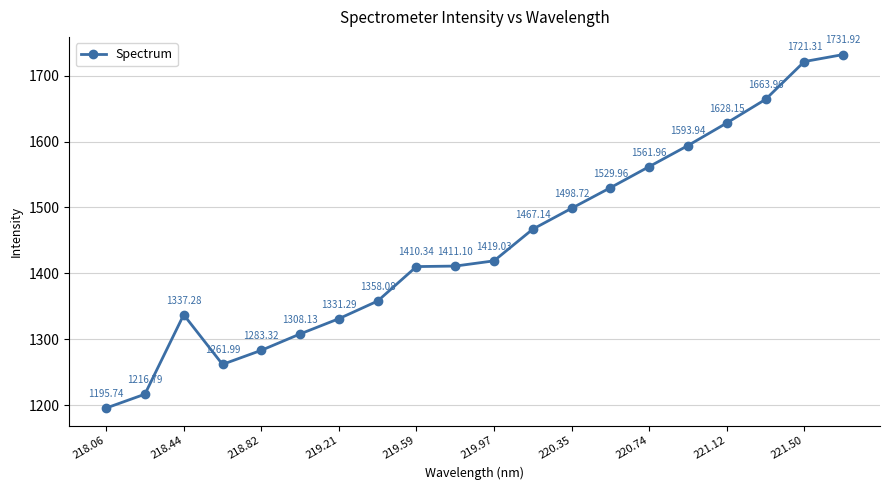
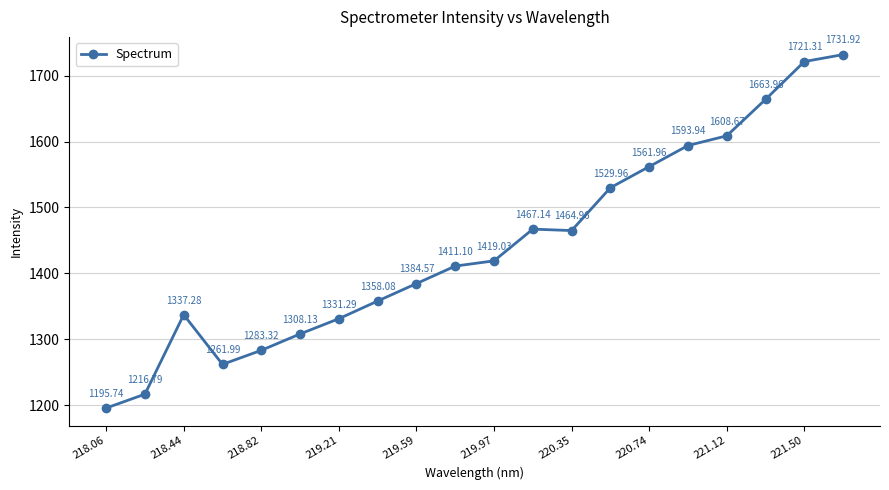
219.59: 1410.34 -> 1384.57
220.35: 1498.72 -> 1464.96
221.12: 1628.15 -> 1608.67
